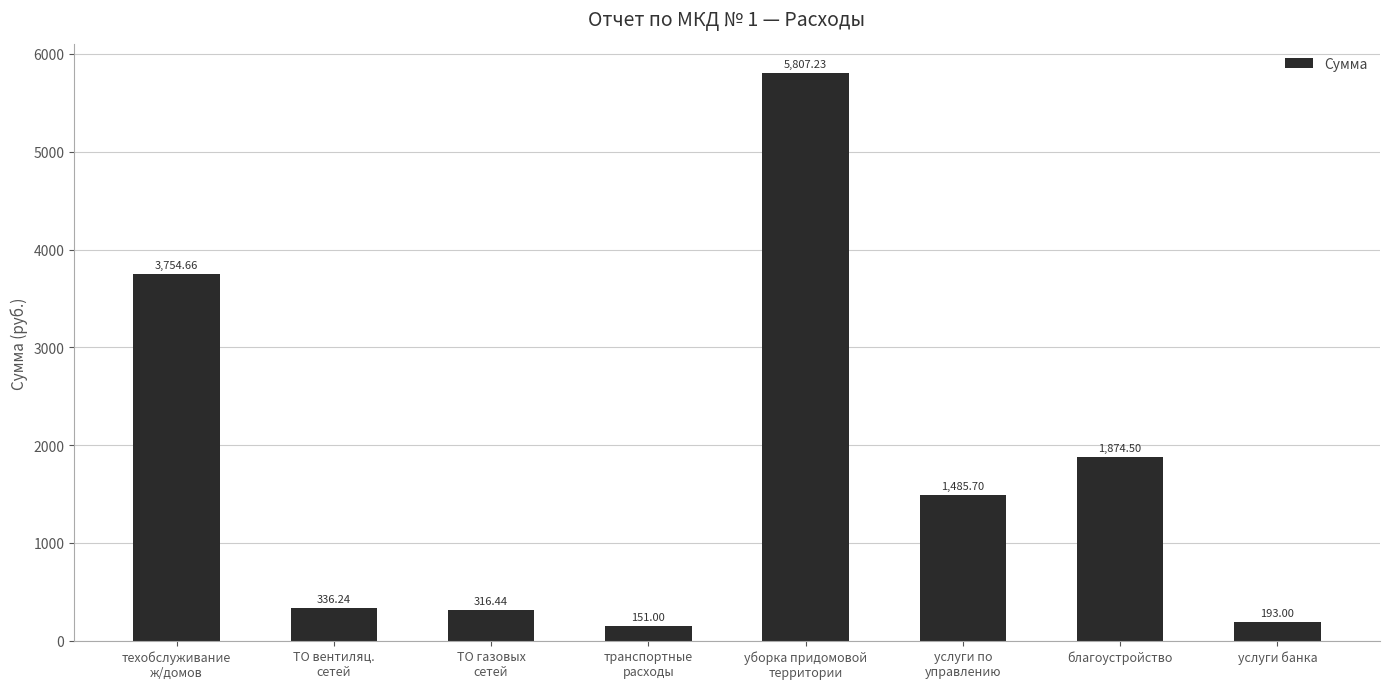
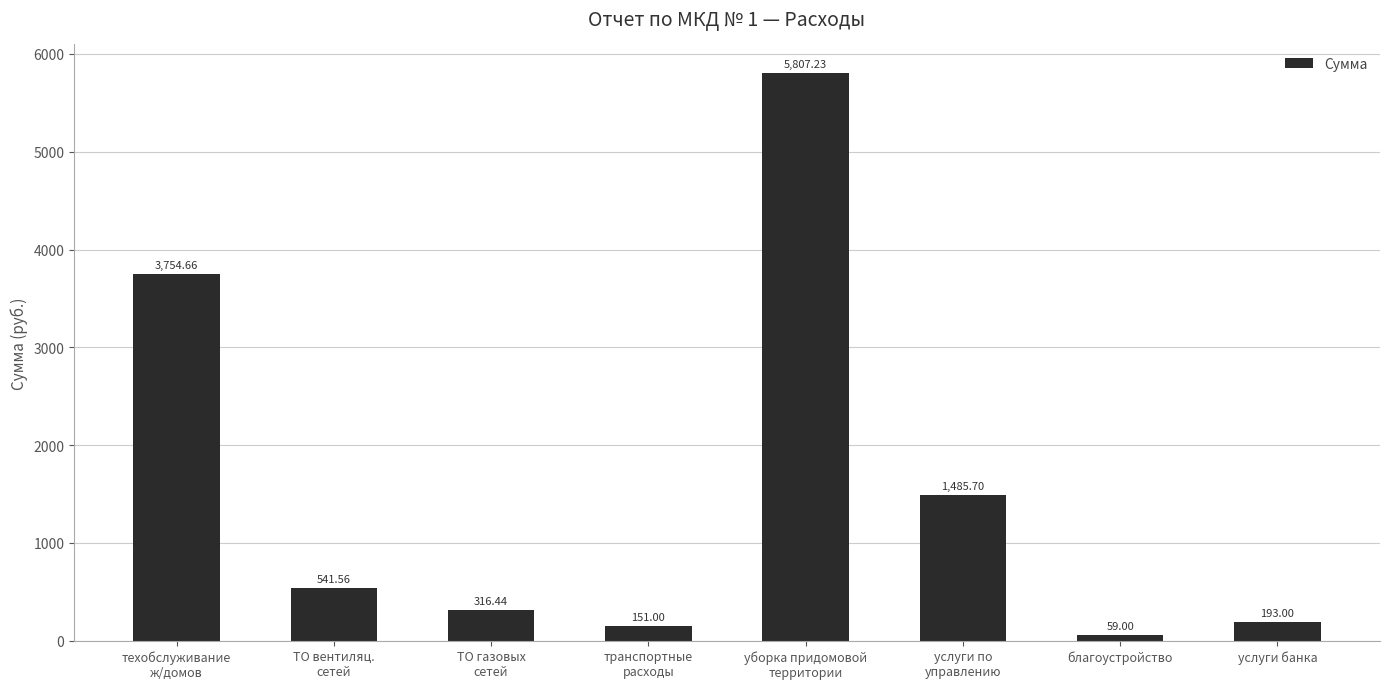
ТО вентиляц. сетей: 336.24 -> 541.56
благоустройство: 1,874.50 -> 59.00
